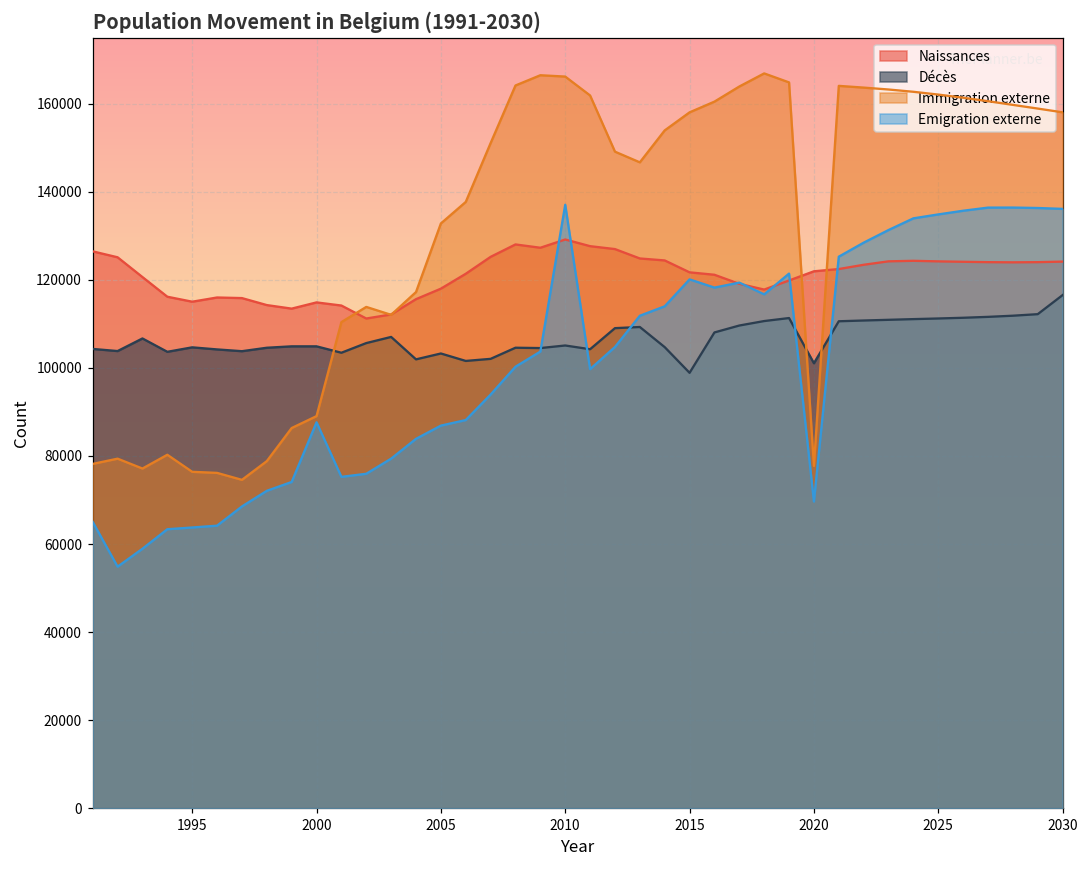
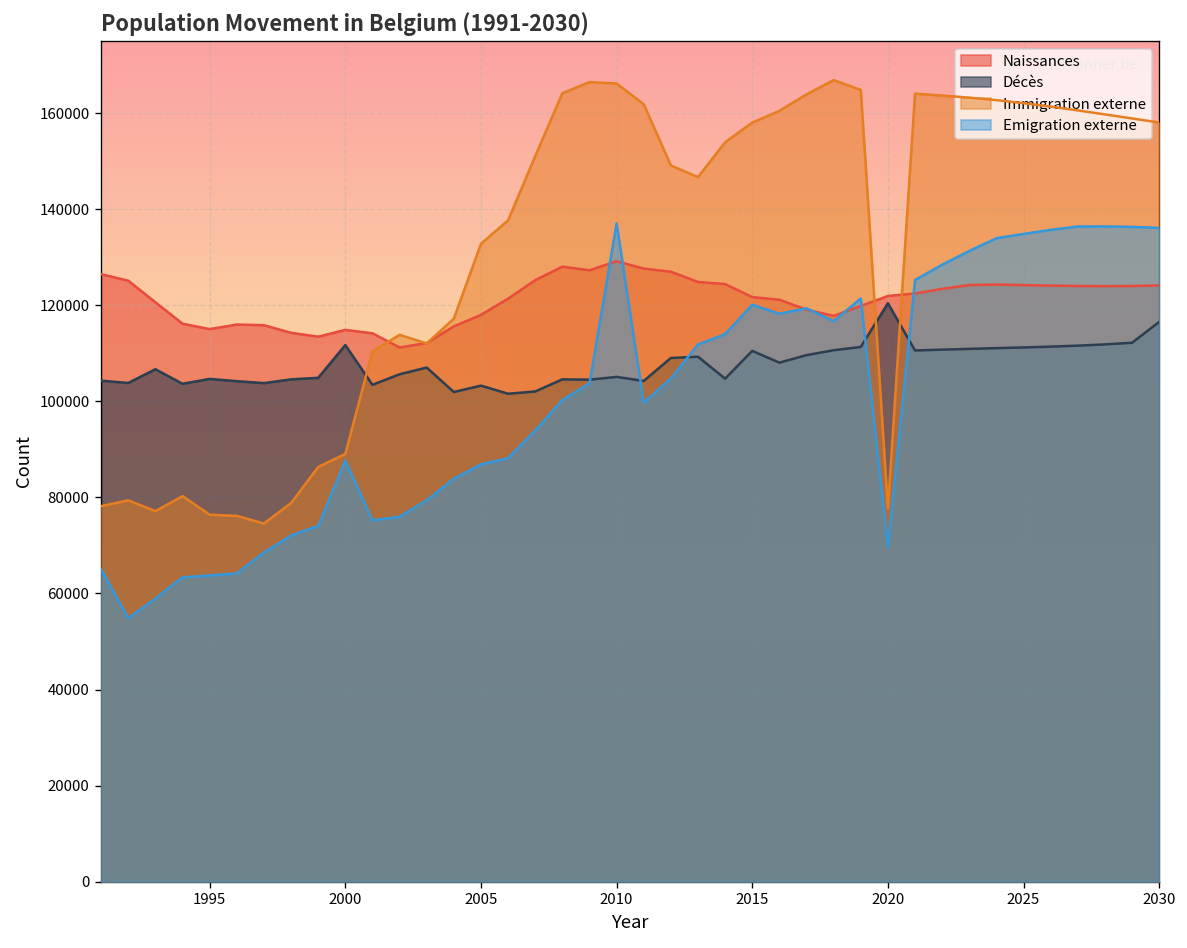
Décès, 2000: 105000 -> 112000
Décès, 2015: 99000 -> 111000
Décès, 2020: 101000 -> 120000
